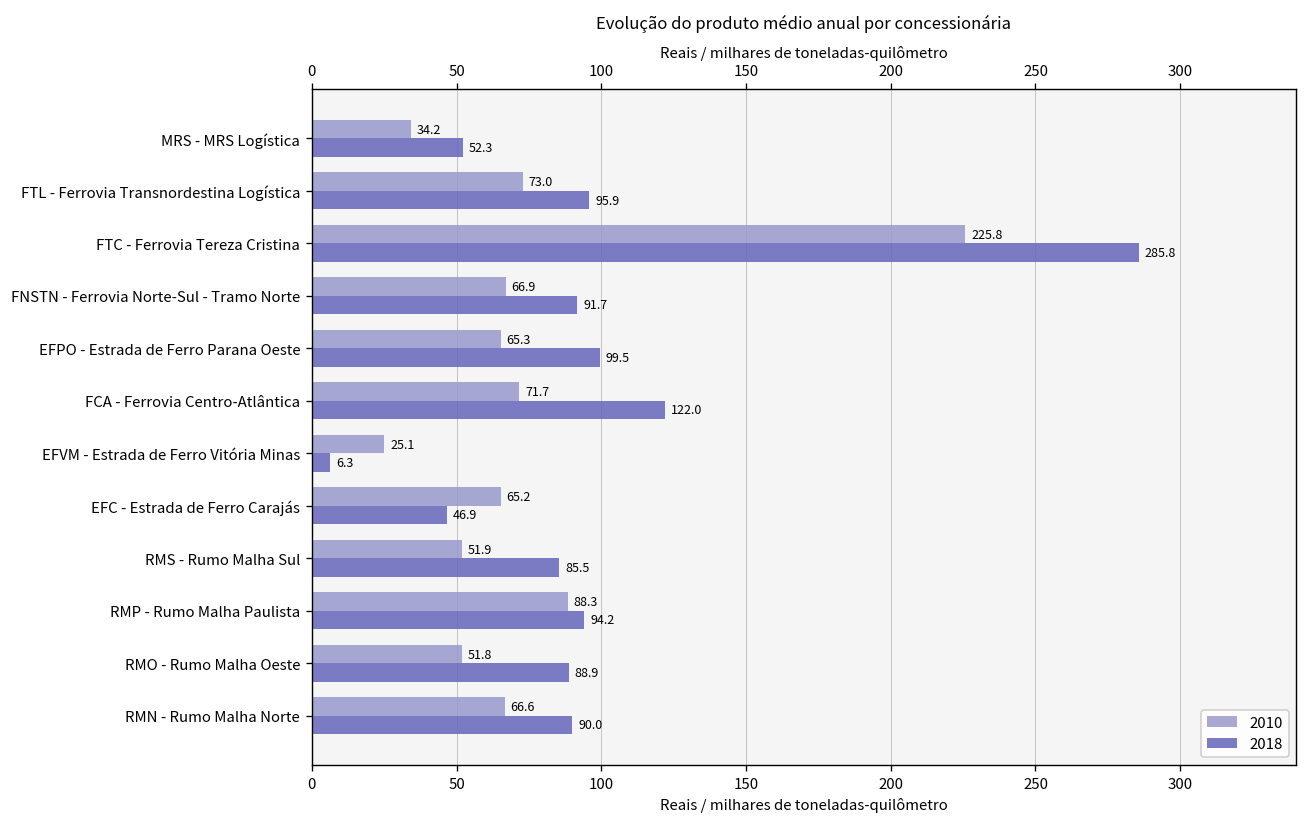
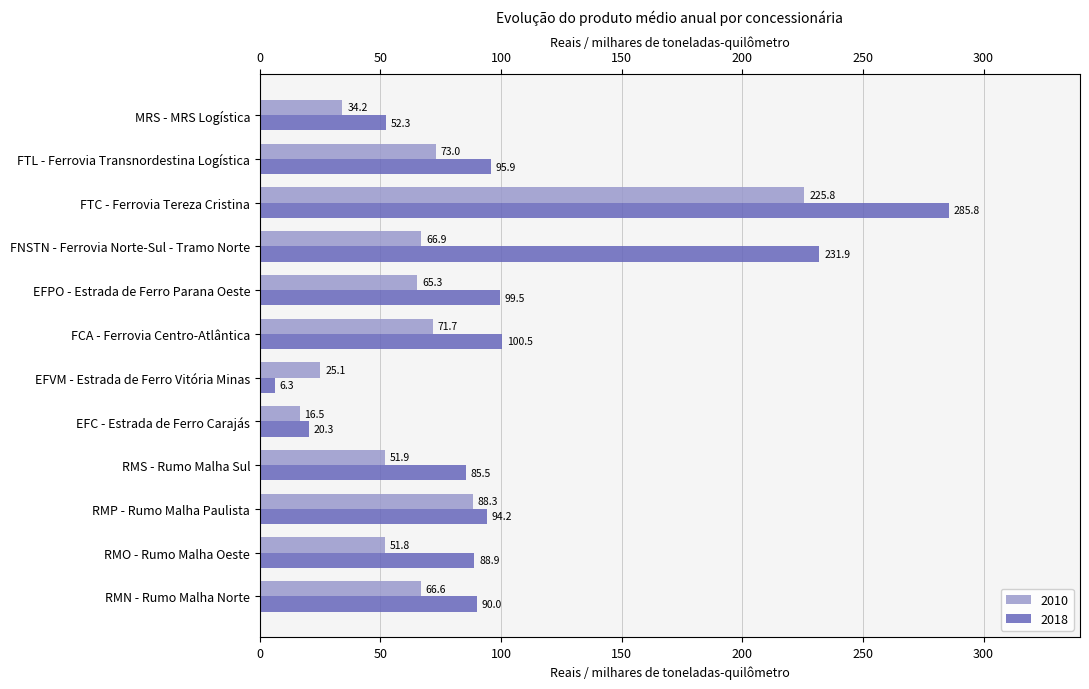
2018, FNSTN - Ferrovia Norte-Sul - Tramo Norte: 91.7 -> 231.9
2018, FCA - Ferrovia Centro-Atlântica: 122.0 -> 100.5
2010, EFC - Estrada de Ferro Carajás: 65.2 -> 16.5
2018, EFC - Estrada de Ferro Carajás: 46.9 -> 20.3
